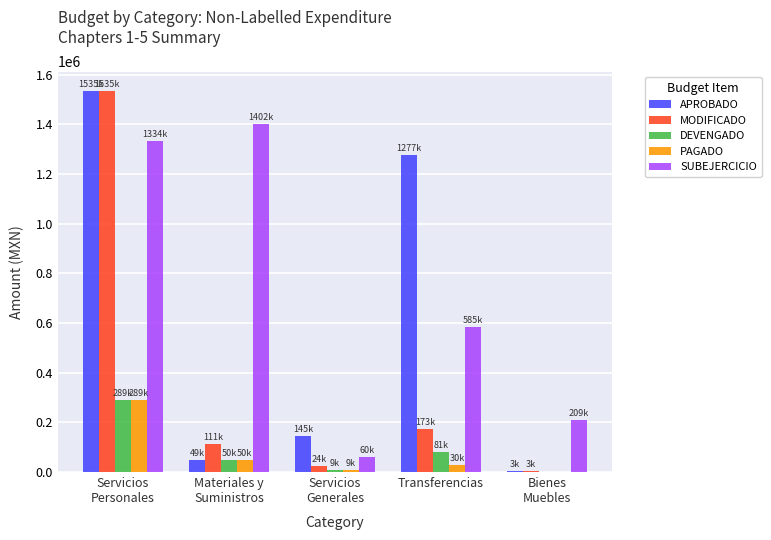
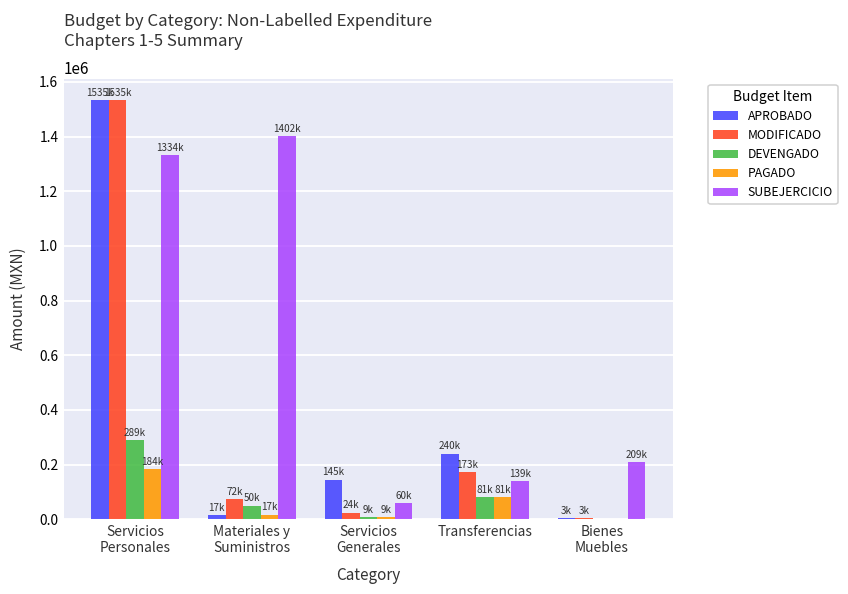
PAGADO, Servicios Personales: 289k -> 184k
APROBADO, Materiales y Suministros: 49k -> 17k
MODIFICADO, Materiales y Suministros: 111k -> 72k
PAGADO, Materiales y Suministros: 50k -> 17k
APROBADO, Transferencias: 1277k -> 240k
PAGADO, Transferencias: 30k -> 81k
SUBEJERCICIO, Transferencias: 585k -> 139k
